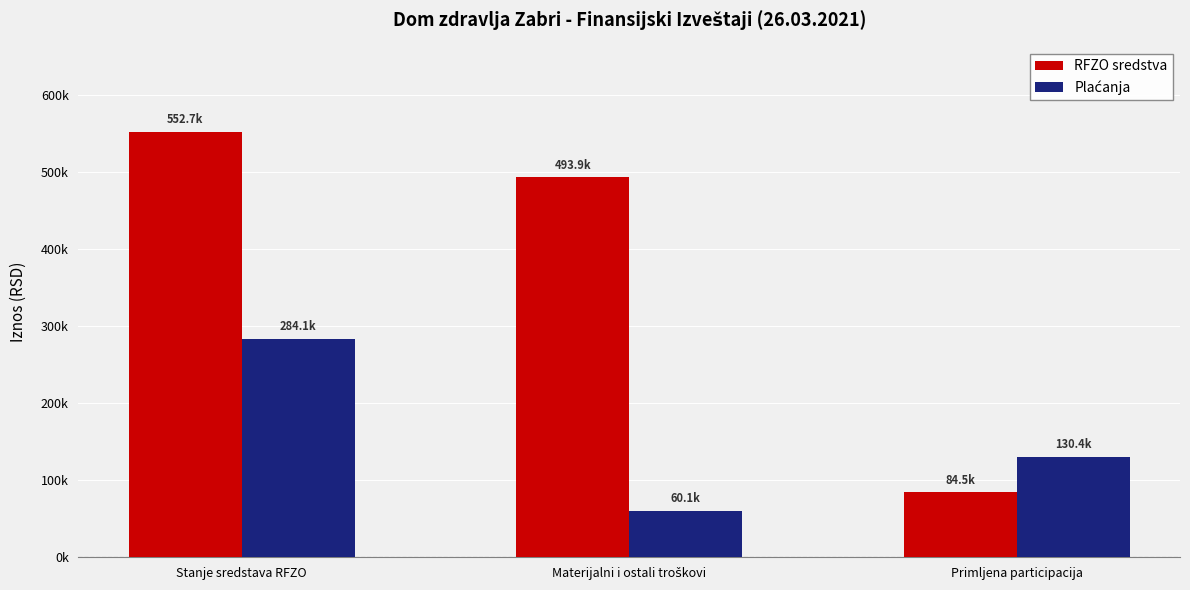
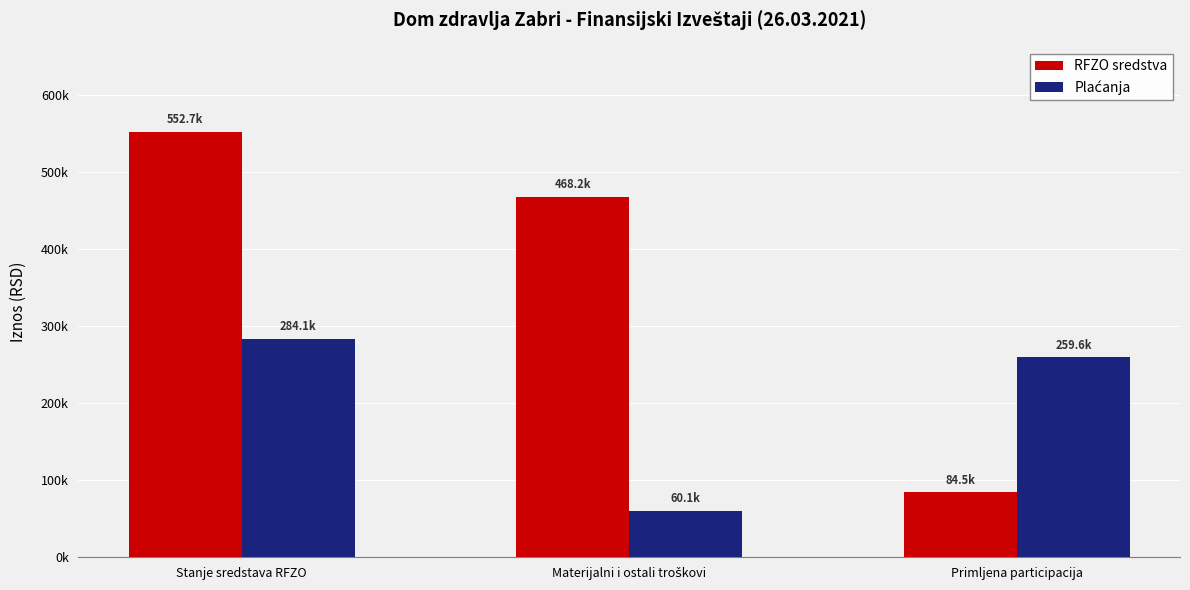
RFZO sredstva, Materijalni i ostali troškovi: 493.9k -> 468.2k
Plaćanja, Primljena participacija: 130.4k -> 259.6k
